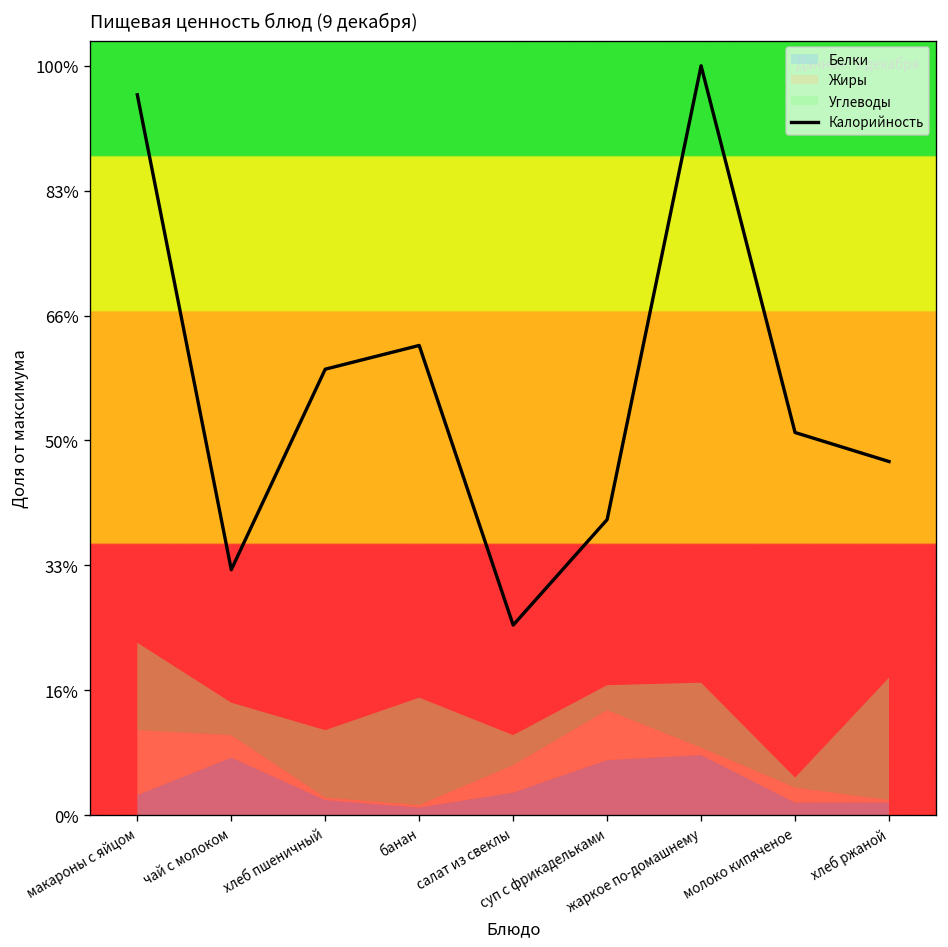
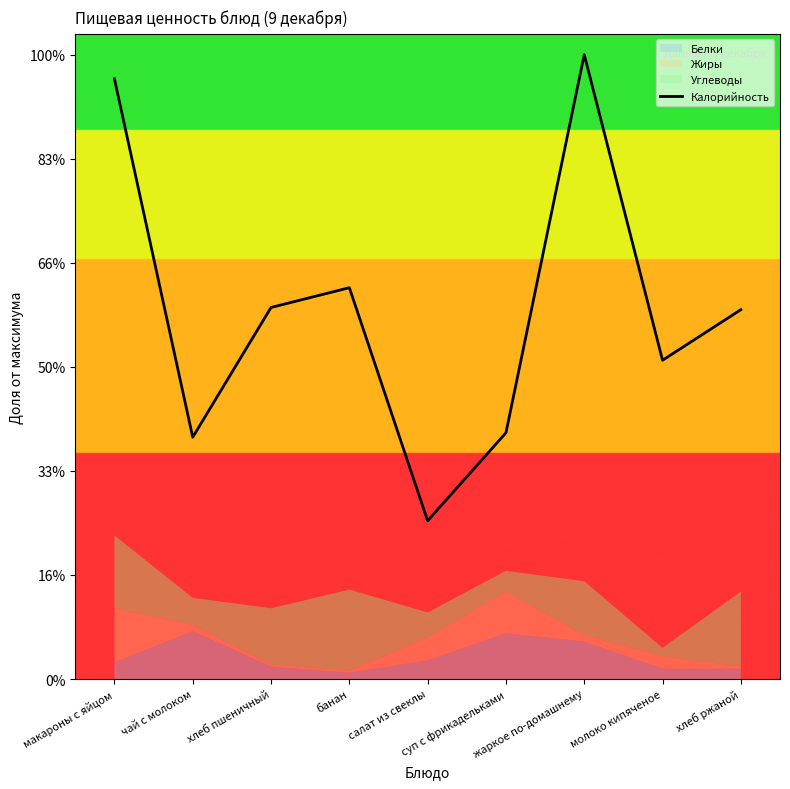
Калорийность, чай с молоком: 33% -> 39%
Жиры, чай с молоком: 3% -> 1%
Углеводы, банан: 14% -> 13%
Белки, жаркое по-домашнему: 8% -> 6%
Калорийность, хлеб ржаной: 47% -> 59%
Углеводы, хлеб ржаной: 16% -> 12%
